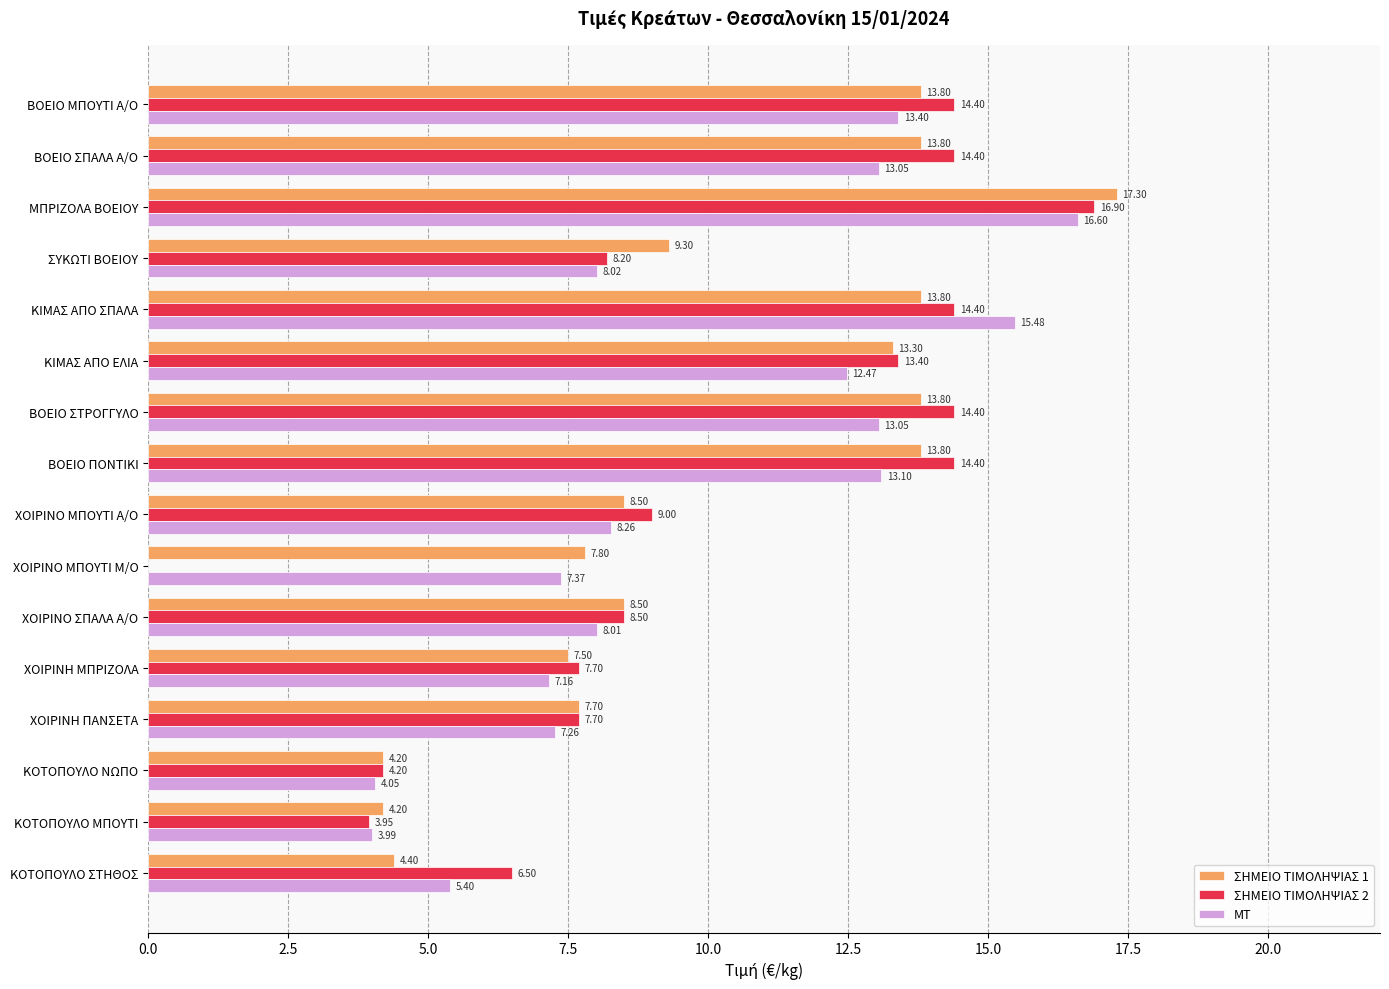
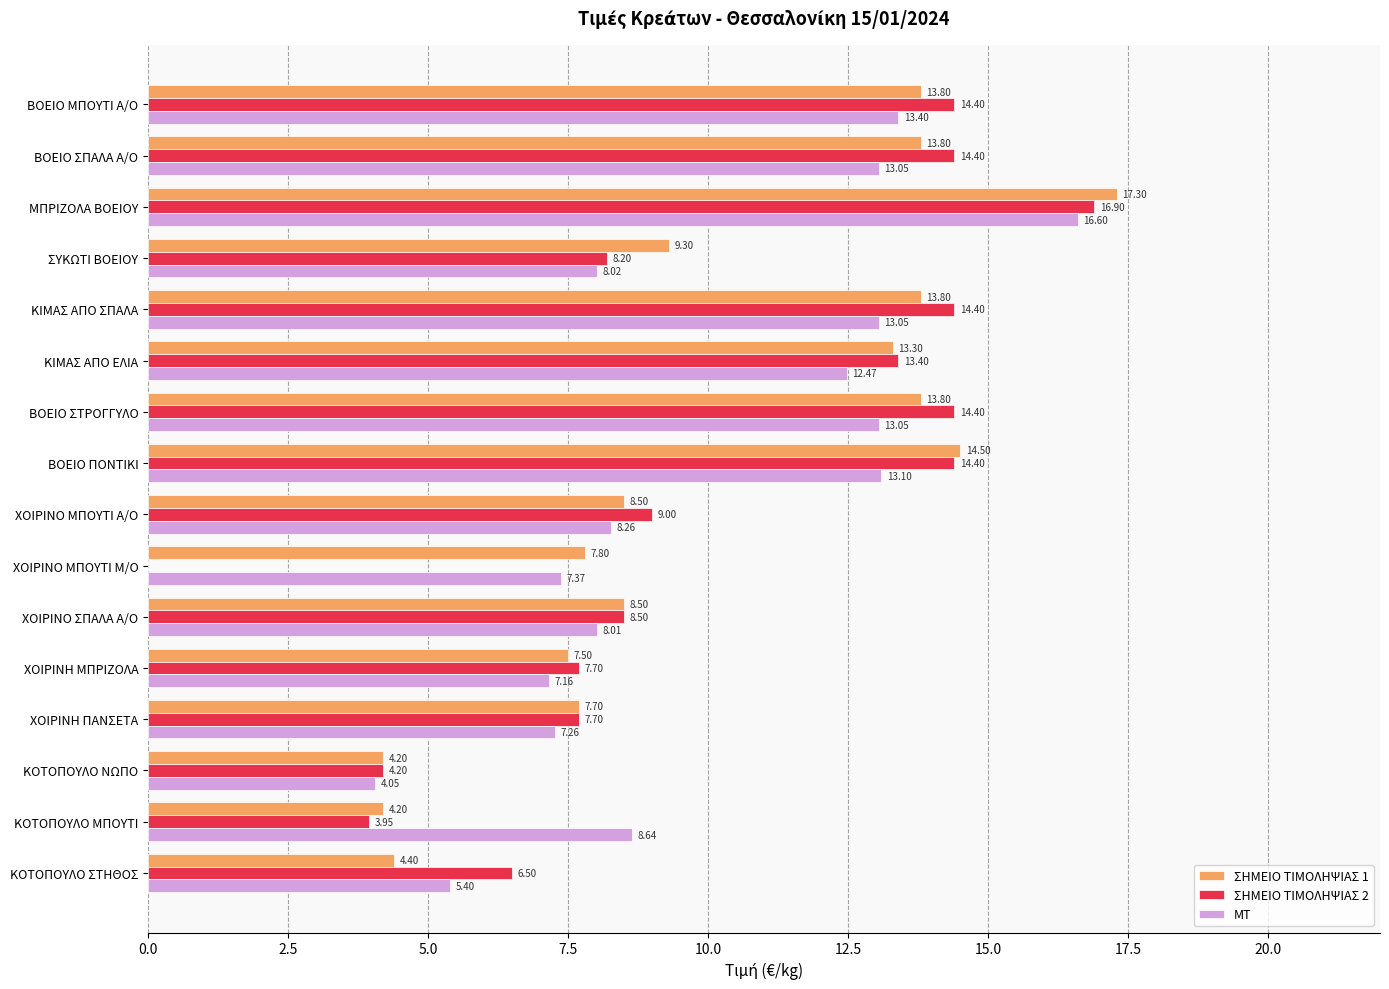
ΜΤ, ΚΙΜΑΣ ΑΠΟ ΣΠΑΛΑ: 15.48 -> 13.05
ΣΗΜΕΙΟ ΤΙΜΟΛΗΨΙΑΣ 1, ΒΟΕΙΟ ΠΟΝΤΙΚΙ: 13.80 -> 14.50
ΜΤ, ΚΟΤΟΠΟΥΛΟ ΜΠΟΥΤΙ: 3.99 -> 8.64
